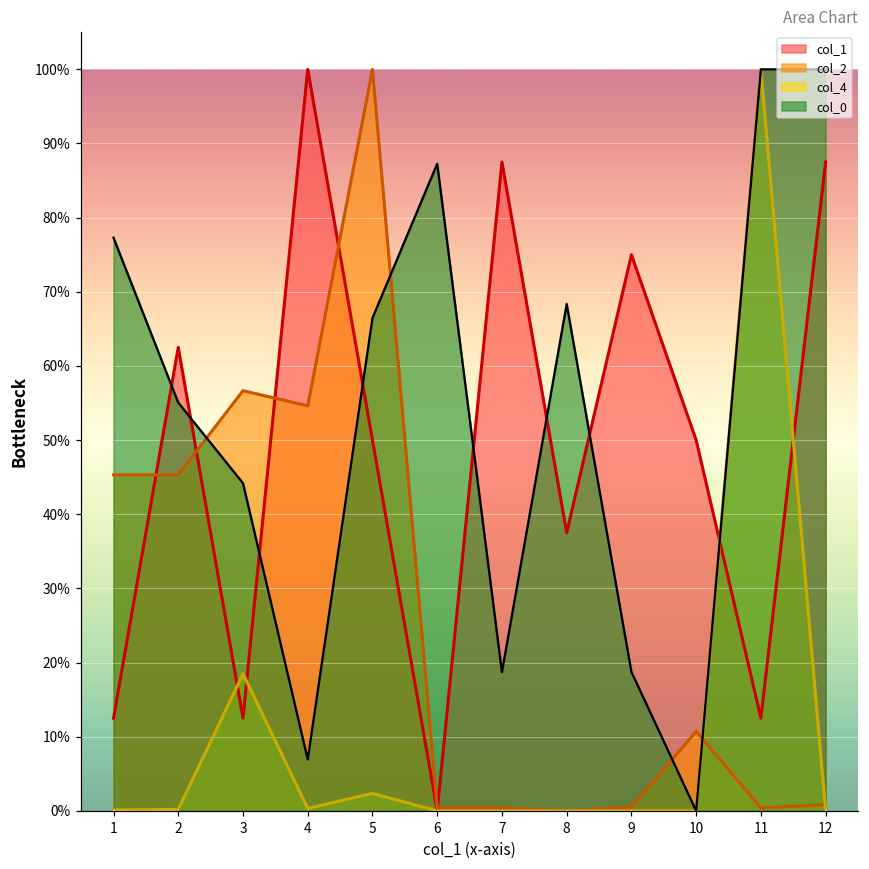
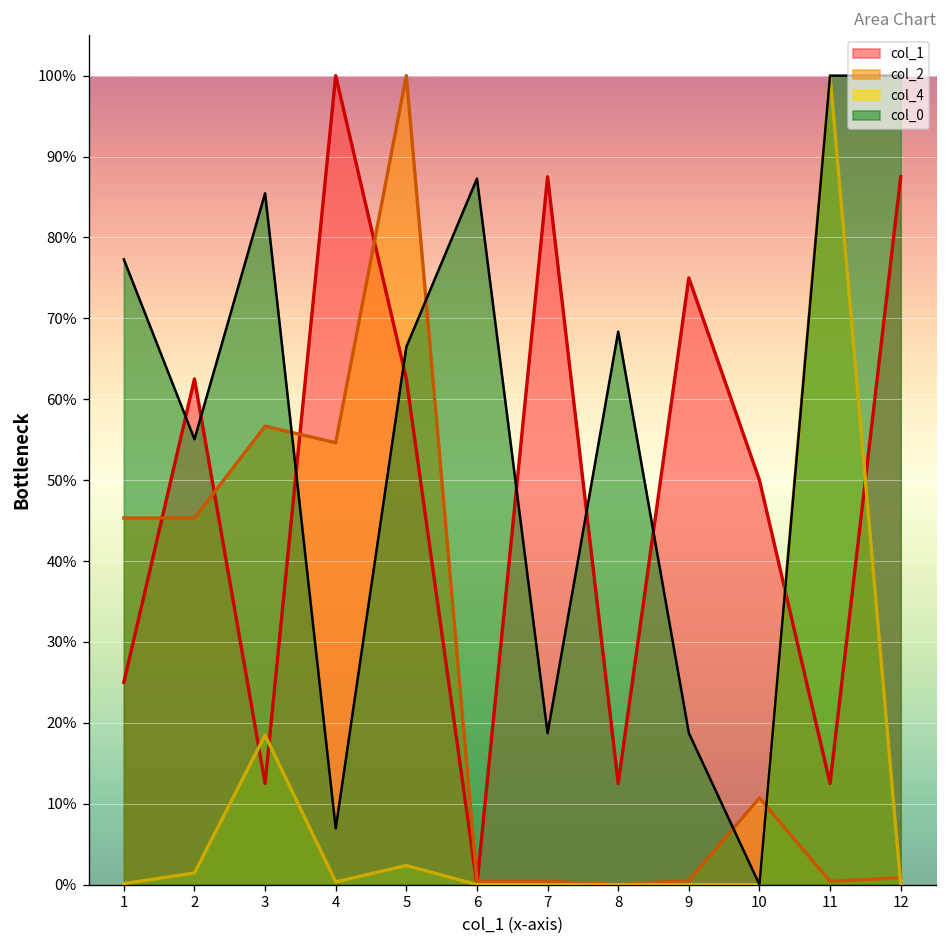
col_1, 1: 13% -> 25%
col_4, 2: 0% -> 1%
col_0, 3: 44% -> 85%
col_1, 5: 50% -> 63%
col_1, 8: 38% -> 13%
